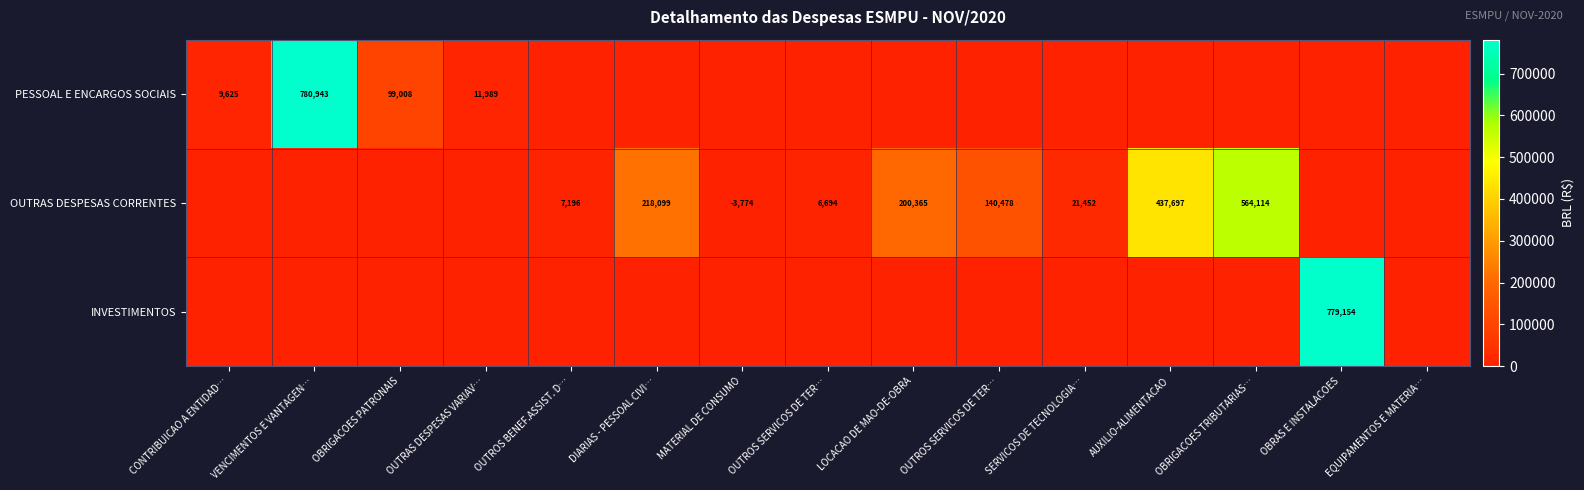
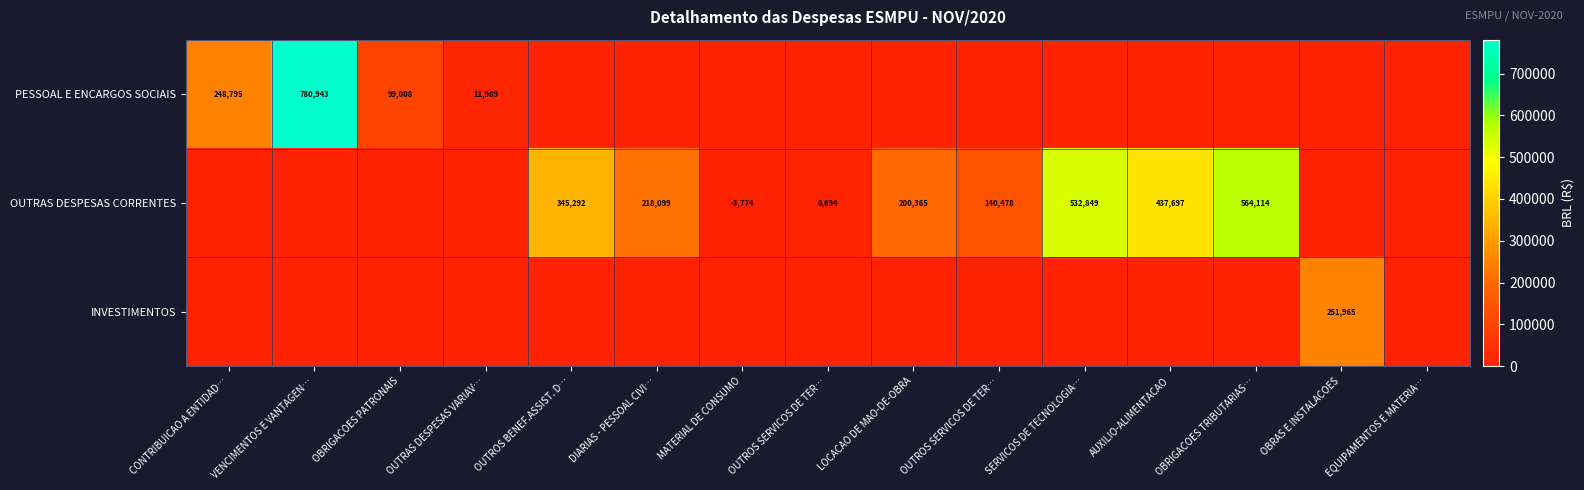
PESSOAL E ENCARGOS SOCIAIS, CONTRIBUICAO A ENTIDAD…: 9,625 -> 248,795
OUTRAS DESPESAS CORRENTES, OUTROS BENEF.ASSIST. D…: 7,196 -> 345,292
OUTRAS DESPESAS CORRENTES, SERVICOS DE TECNOLOGIA…: 21,452 -> 532,849
INVESTIMENTOS, OBRAS E INSTALACOES: 779,154 -> 251,965
